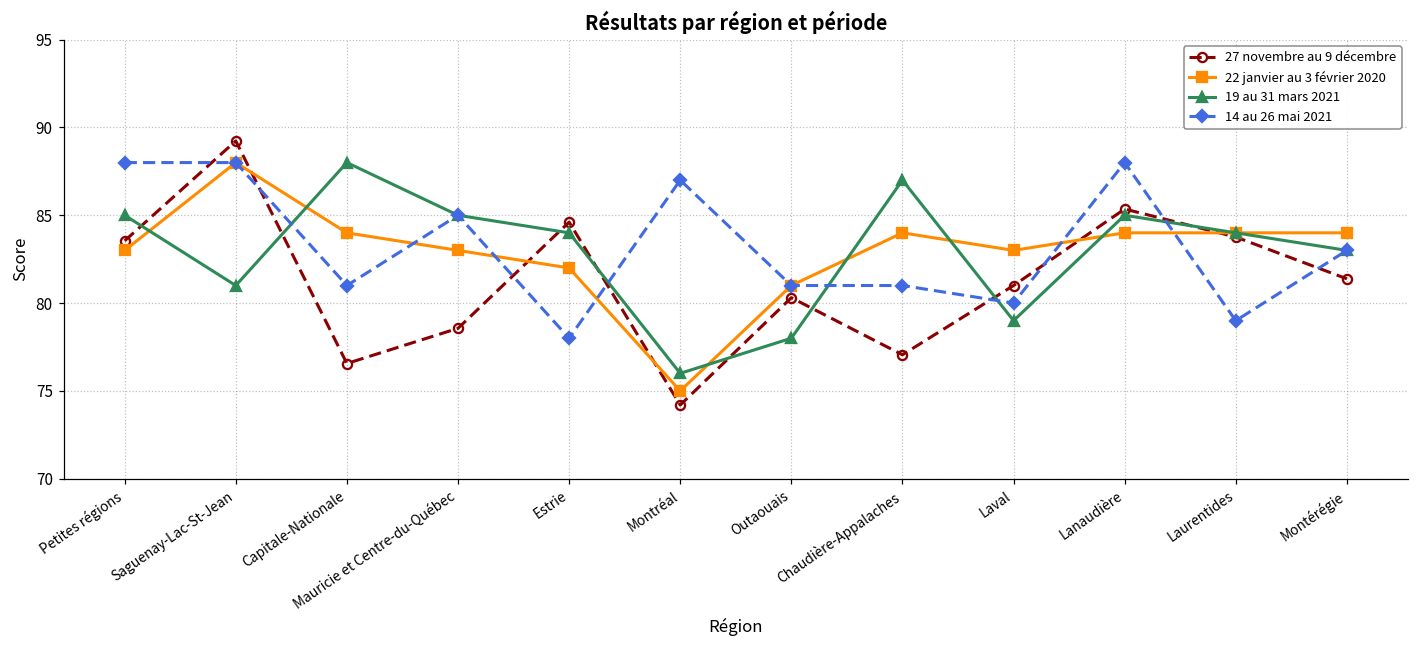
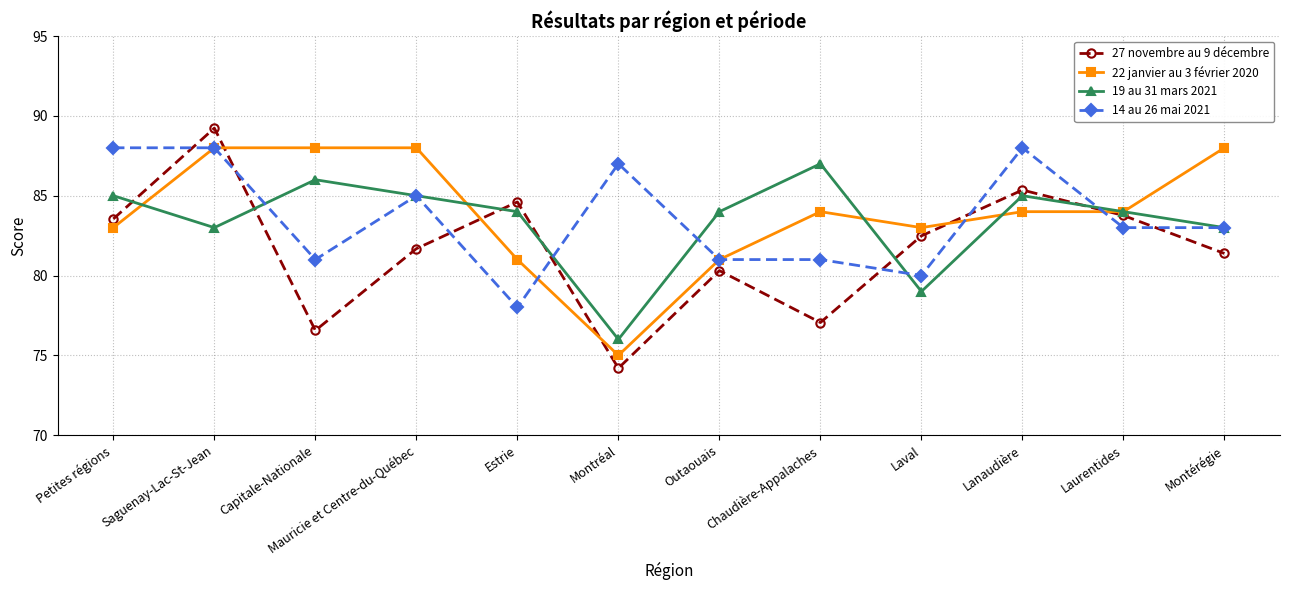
19 au 31 mars 2021, Saguenay-Lac-St-Jean: 81 -> 83
22 janvier au 3 février 2020, Capitale-Nationale: 84 -> 88
19 au 31 mars 2021, Capitale-Nationale: 88 -> 86
27 novembre au 9 décembre, Mauricie et Centre-du-Québec: 78.6 -> 81.7
22 janvier au 3 février 2020, Mauricie et Centre-du-Québec: 83 -> 88
22 janvier au 3 février 2020, Estrie: 82 -> 81
19 au 31 mars 2021, Outaouais: 78 -> 84
27 novembre au 9 décembre, Laval: 81.0 -> 82.5
14 au 26 mai 2021, Laurentides: 79 -> 83
22 janvier au 3 février 2020, Montérégie: 84 -> 88
